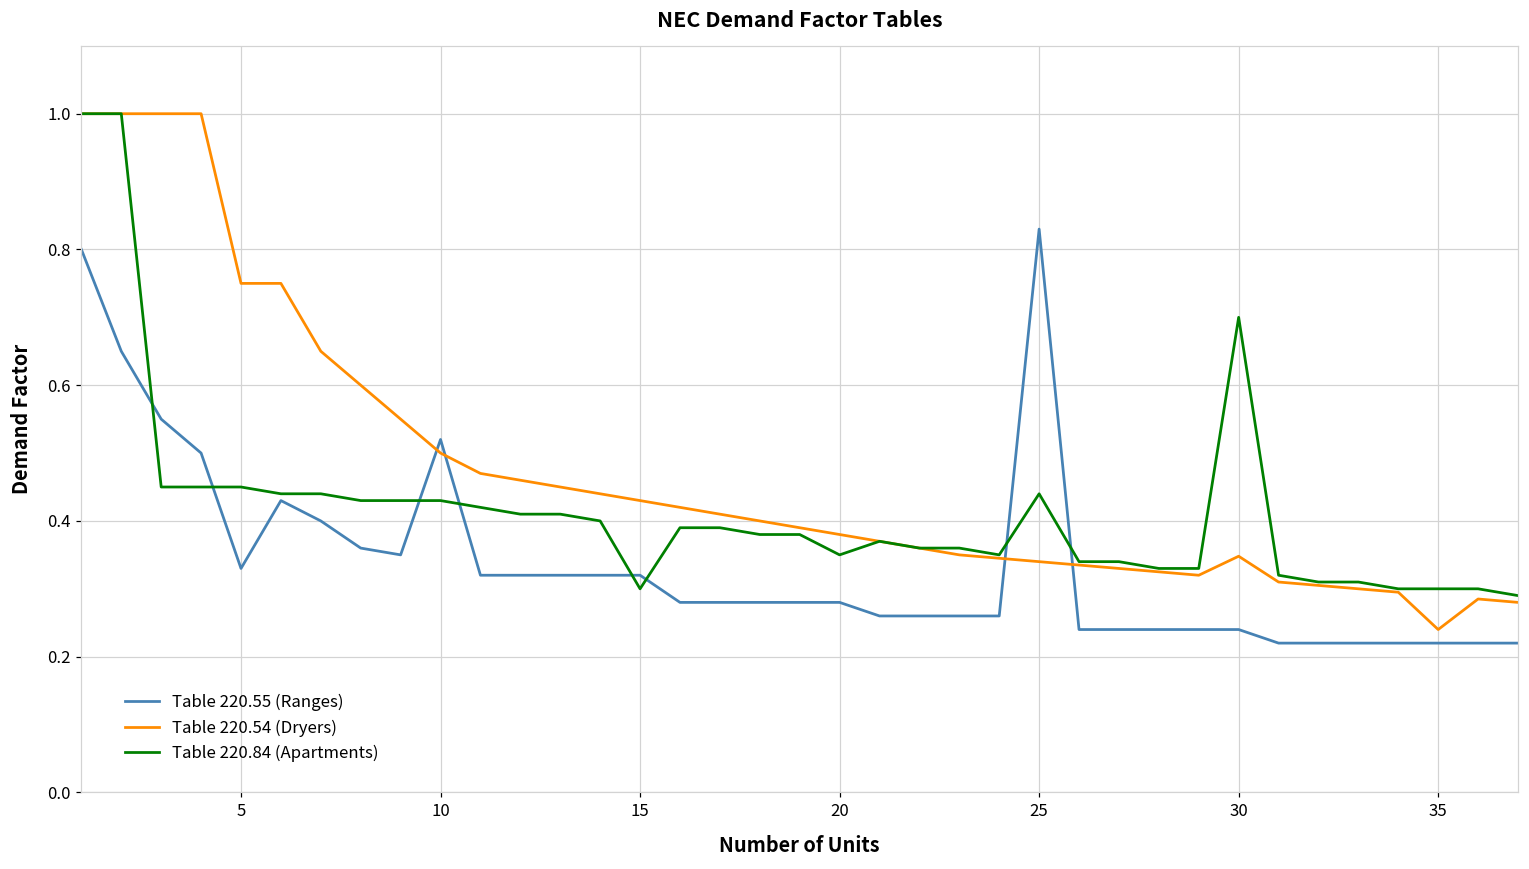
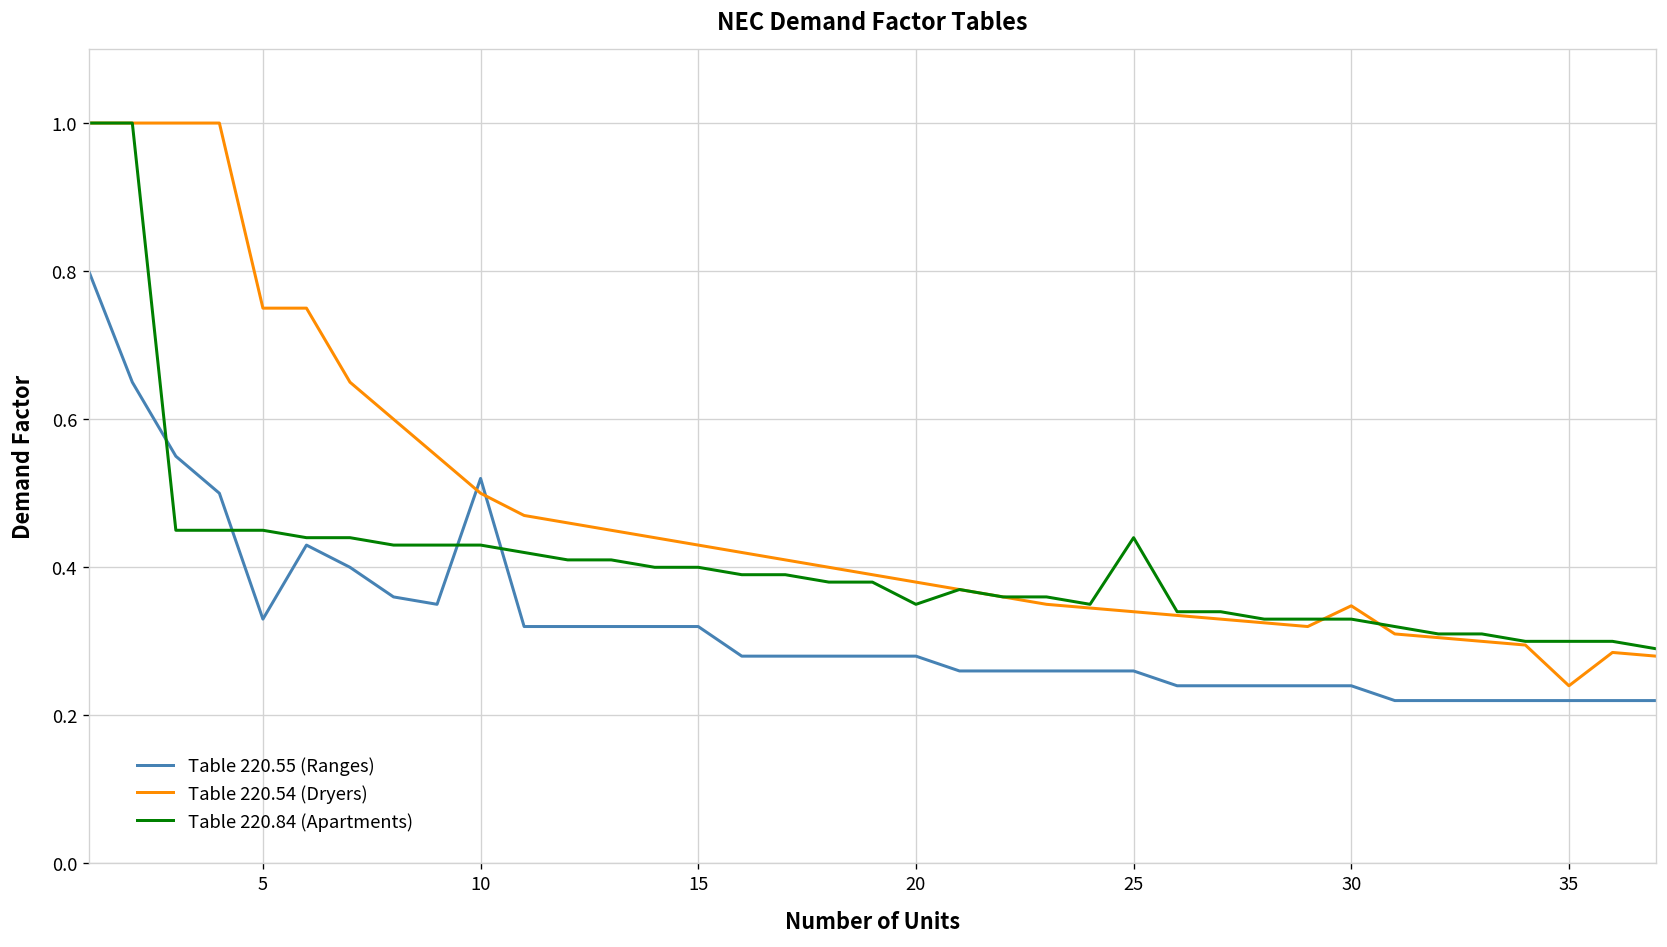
Table 220.84 (Apartments), 15: 0.3 -> 0.4
Table 220.55 (Ranges), 25: 0.83 -> 0.26
Table 220.84 (Apartments), 30: 0.70 -> 0.33
